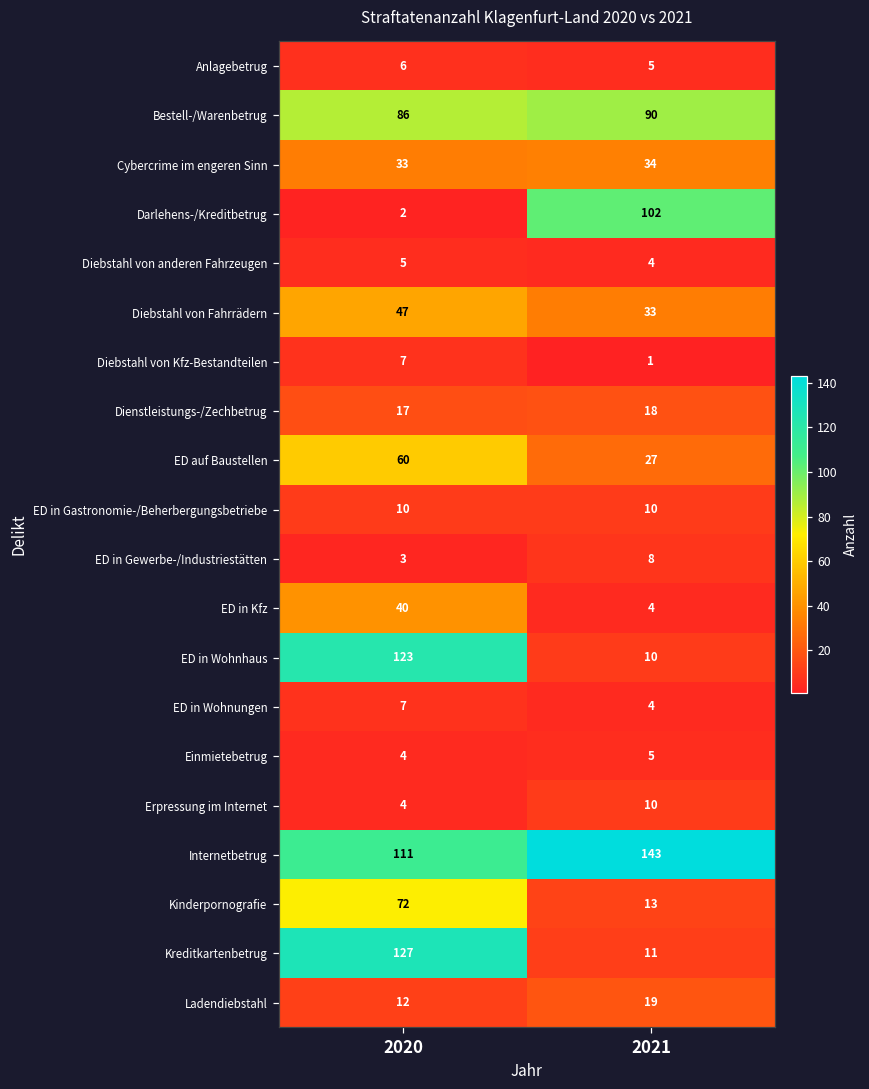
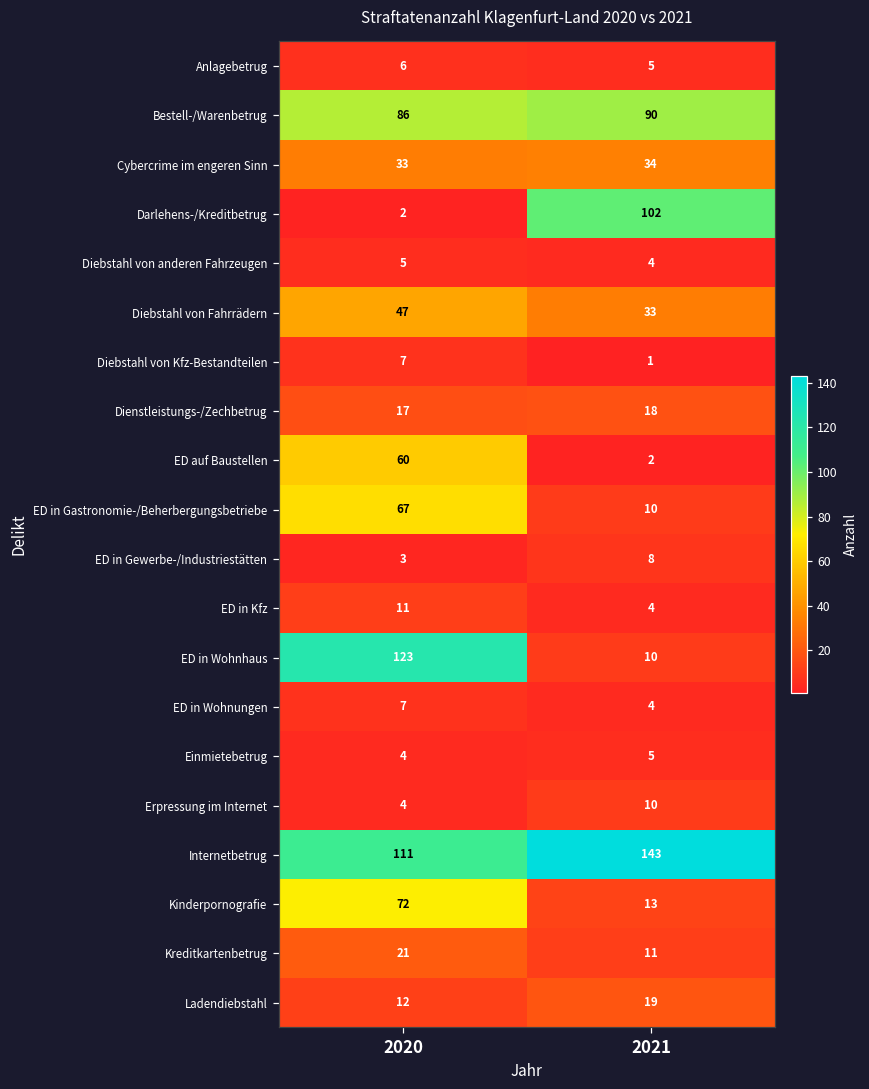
ED auf Baustellen, 2021: 27 -> 2
ED in Gastronomie-/Beherbergungsbetriebe, 2020: 10 -> 67
ED in Kfz, 2020: 40 -> 11
Kreditkartenbetrug, 2020: 127 -> 21
